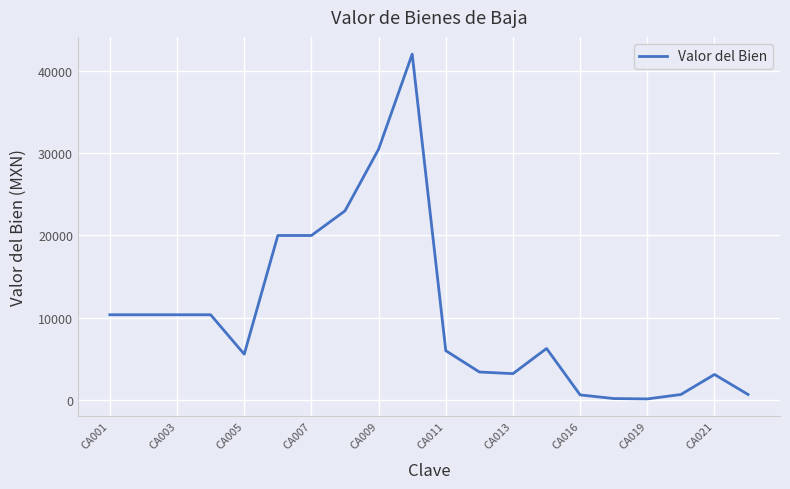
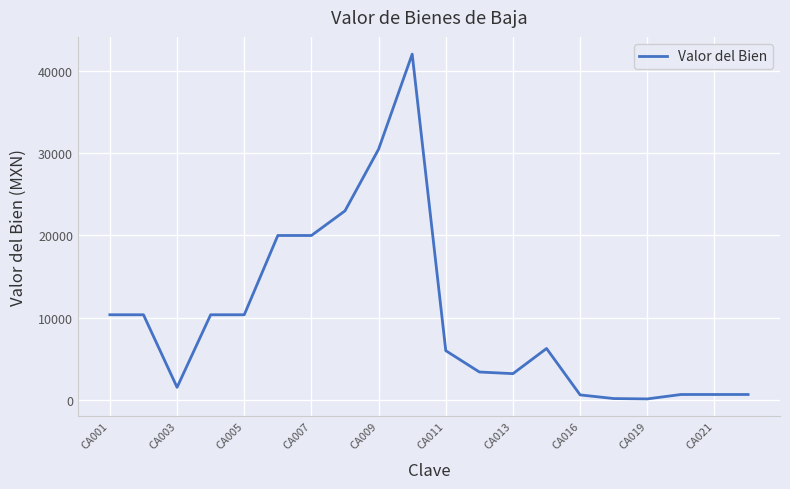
CA003: 10000 -> 2000
CA005: 6000 -> 10000
CA021: 3000 -> 1000
